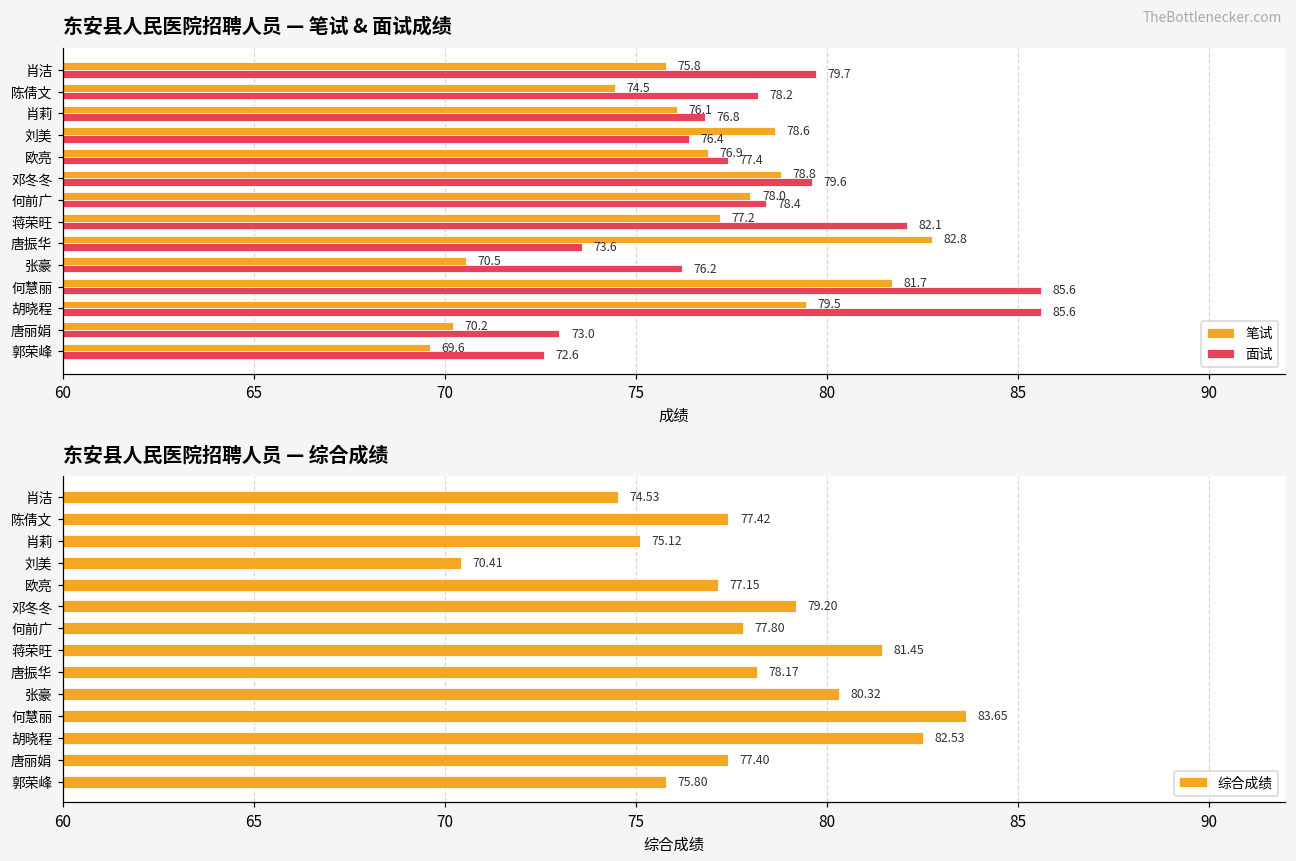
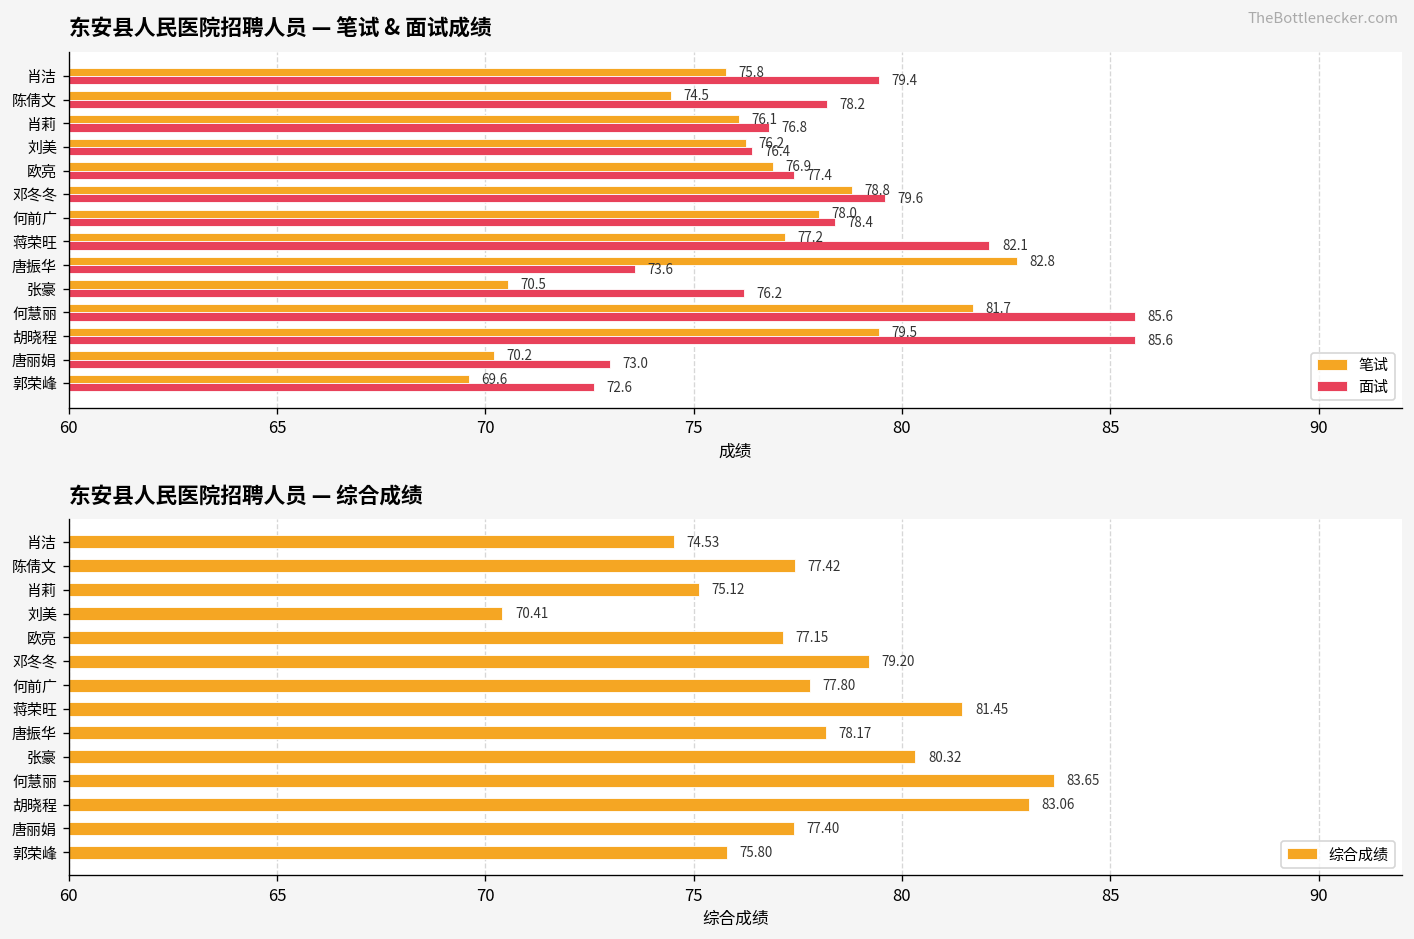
东安县人民医院招聘人员 — 笔试 & 面试成绩, 面试, 肖洁: 79.7 -> 79.4
东安县人民医院招聘人员 — 笔试 & 面试成绩, 笔试, 刘美: 78.6 -> 76.2
东安县人民医院招聘人员 — 综合成绩, 胡晓程: 82.53 -> 83.06
